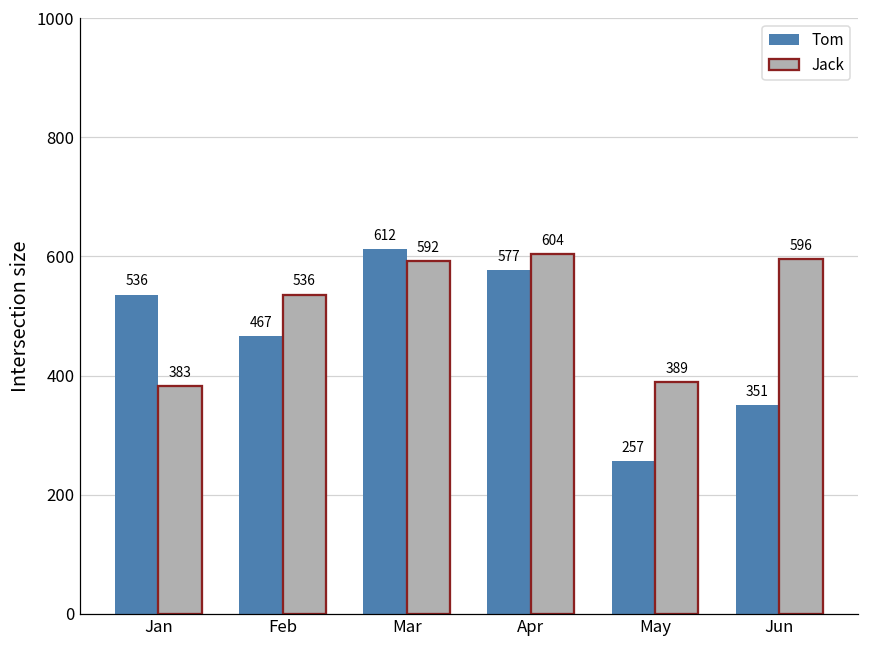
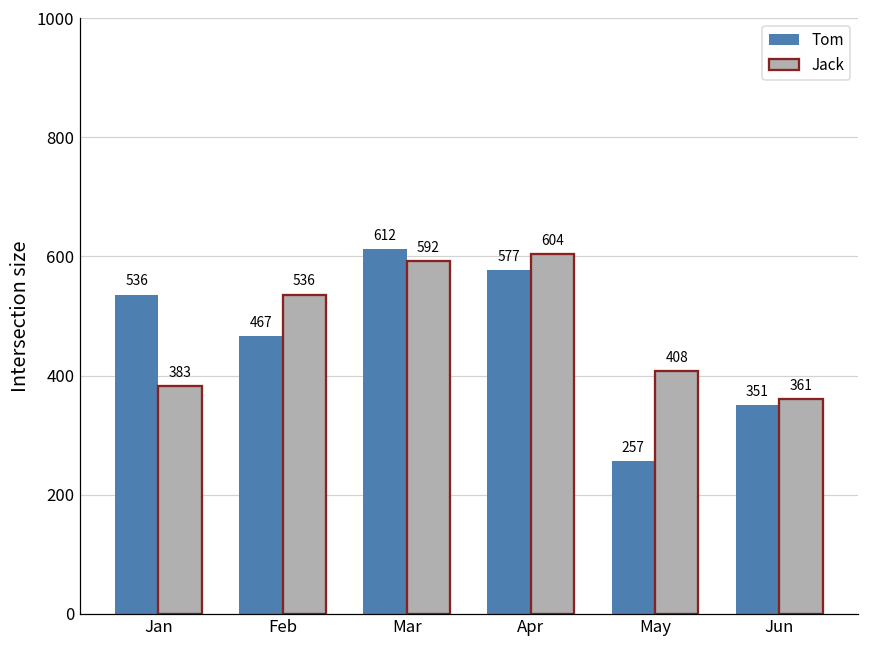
Jack, May: 389 -> 408
Jack, Jun: 596 -> 361
